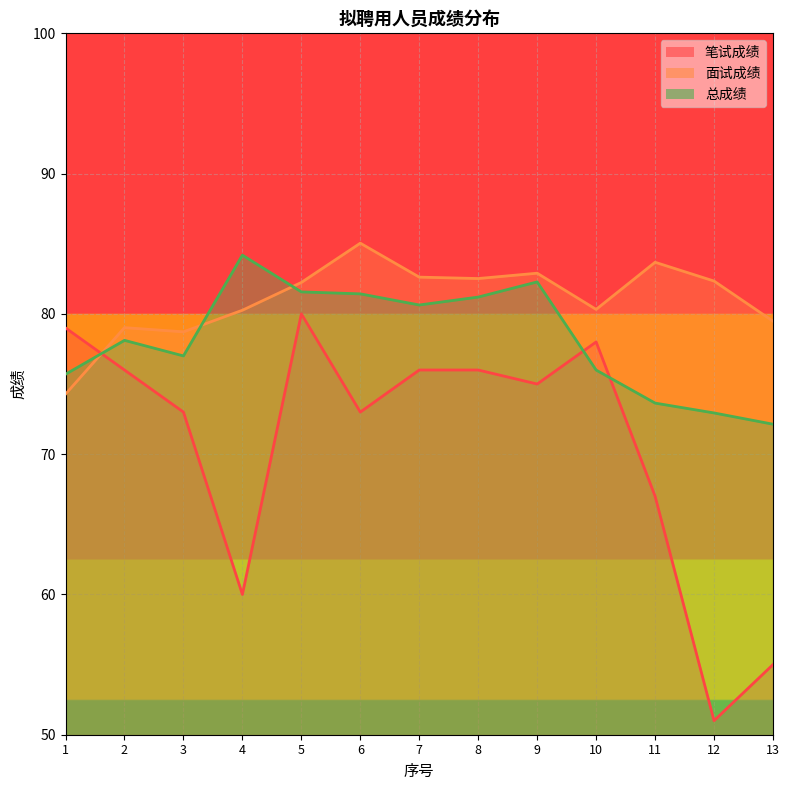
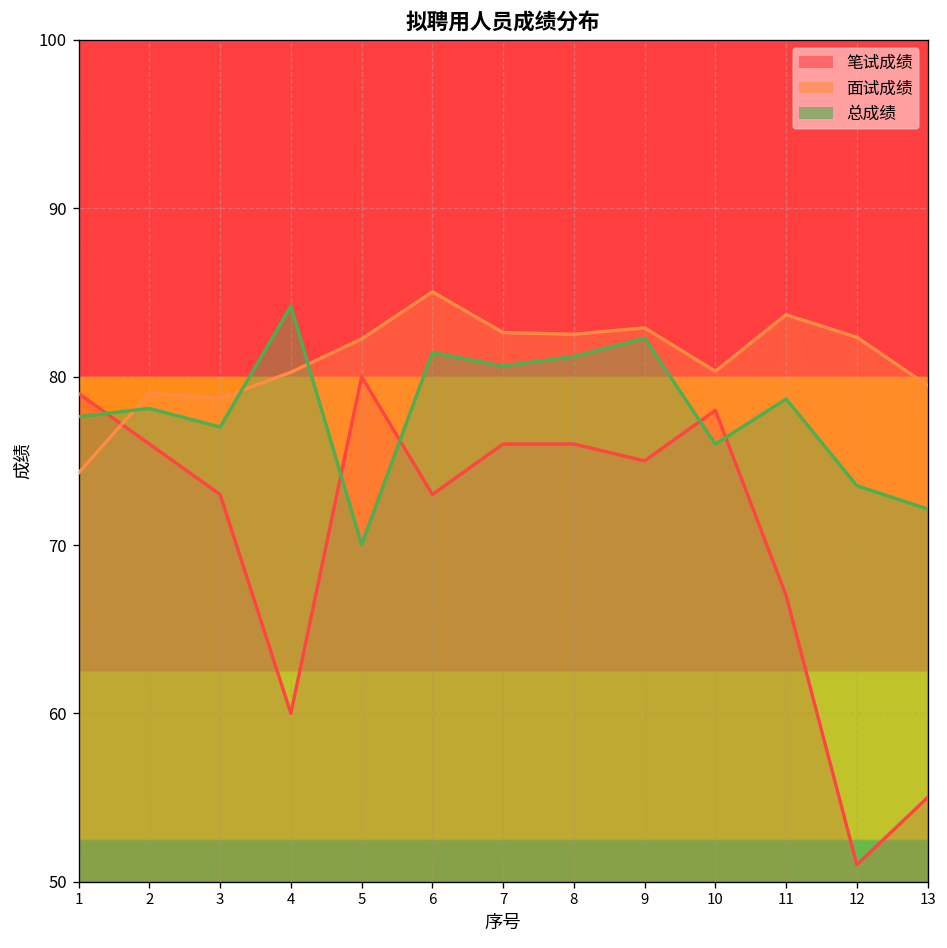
总成绩, 1: 75.7 -> 77.6
总成绩, 5: 81.6 -> 70.0
总成绩, 11: 73.6 -> 78.7
总成绩, 12: 72.9 -> 73.5
